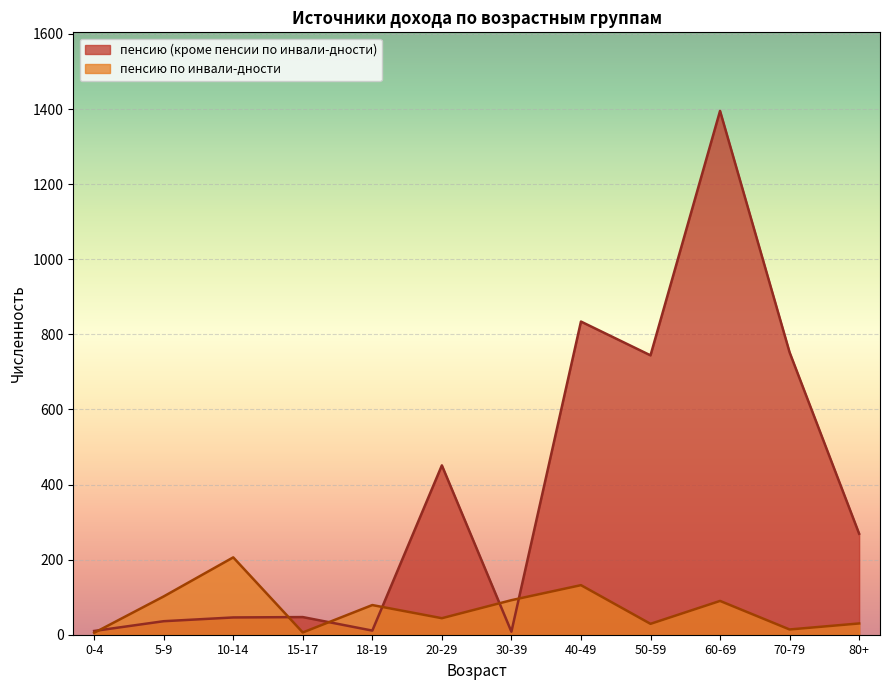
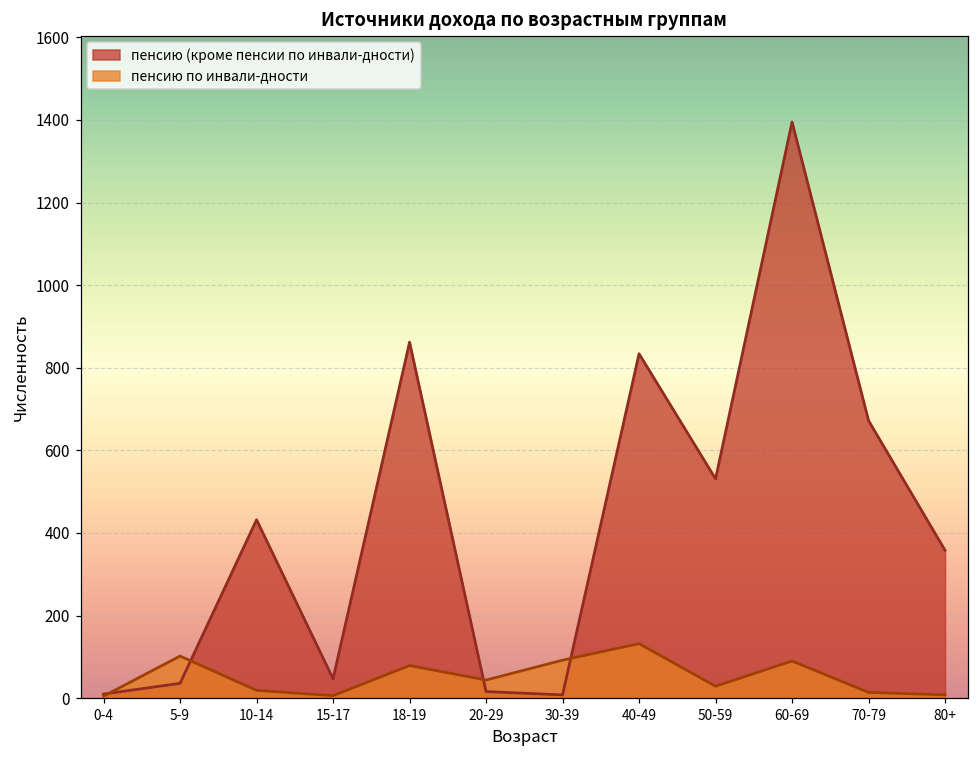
пенсию (кроме пенсии по инвали-дности), 10-14: 50 -> 430
пенсию по инвали-дности, 10-14: 210 -> 20
пенсию (кроме пенсии по инвали-дности), 18-19: 10 -> 860
пенсию (кроме пенсии по инвали-дности), 20-29: 450 -> 20
пенсию (кроме пенсии по инвали-дности), 50-59: 740 -> 530
пенсию (кроме пенсии по инвали-дности), 70-79: 750 -> 670
пенсию (кроме пенсии по инвали-дности), 80+: 270 -> 360
пенсию по инвали-дности, 80+: 30 -> 10
